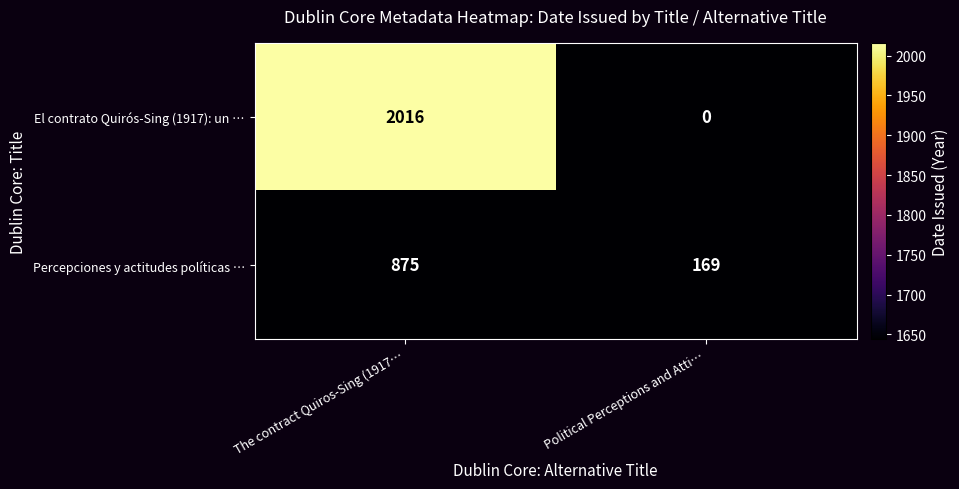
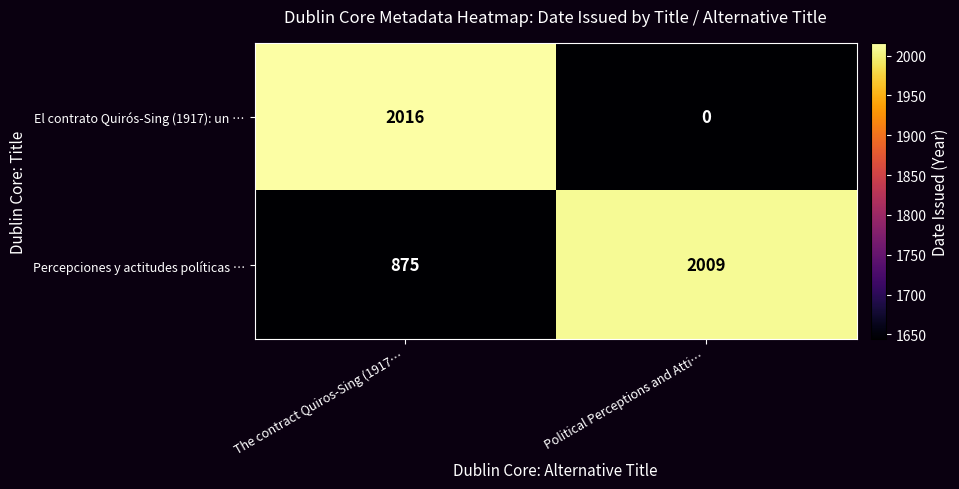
Percepciones y actitudes políticas …, Political Perceptions and Atti…: 169 -> 2009
